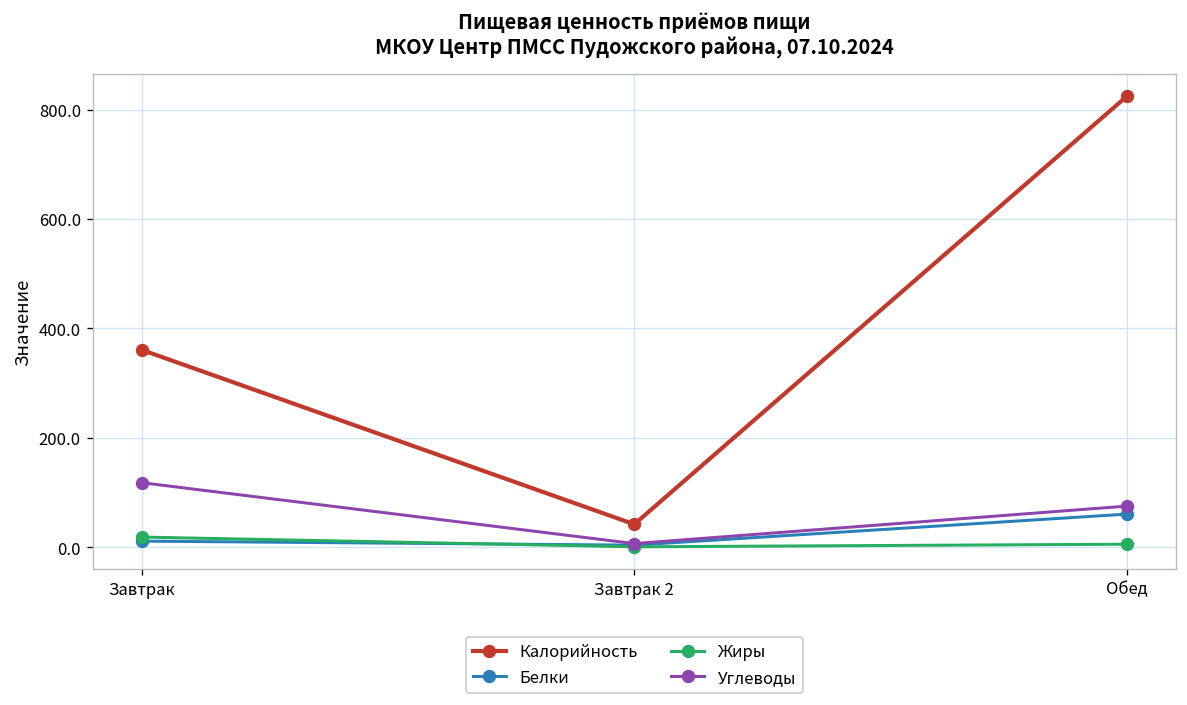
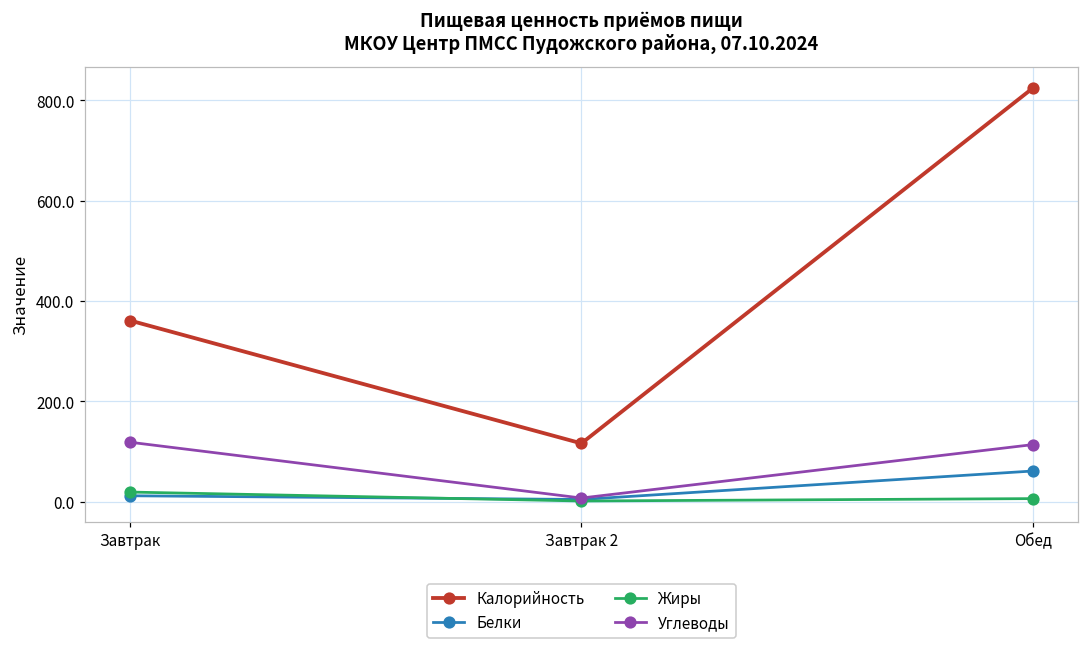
Калорийность, Завтрак 2: 40 -> 120
Углеводы, Обед: 80 -> 110
